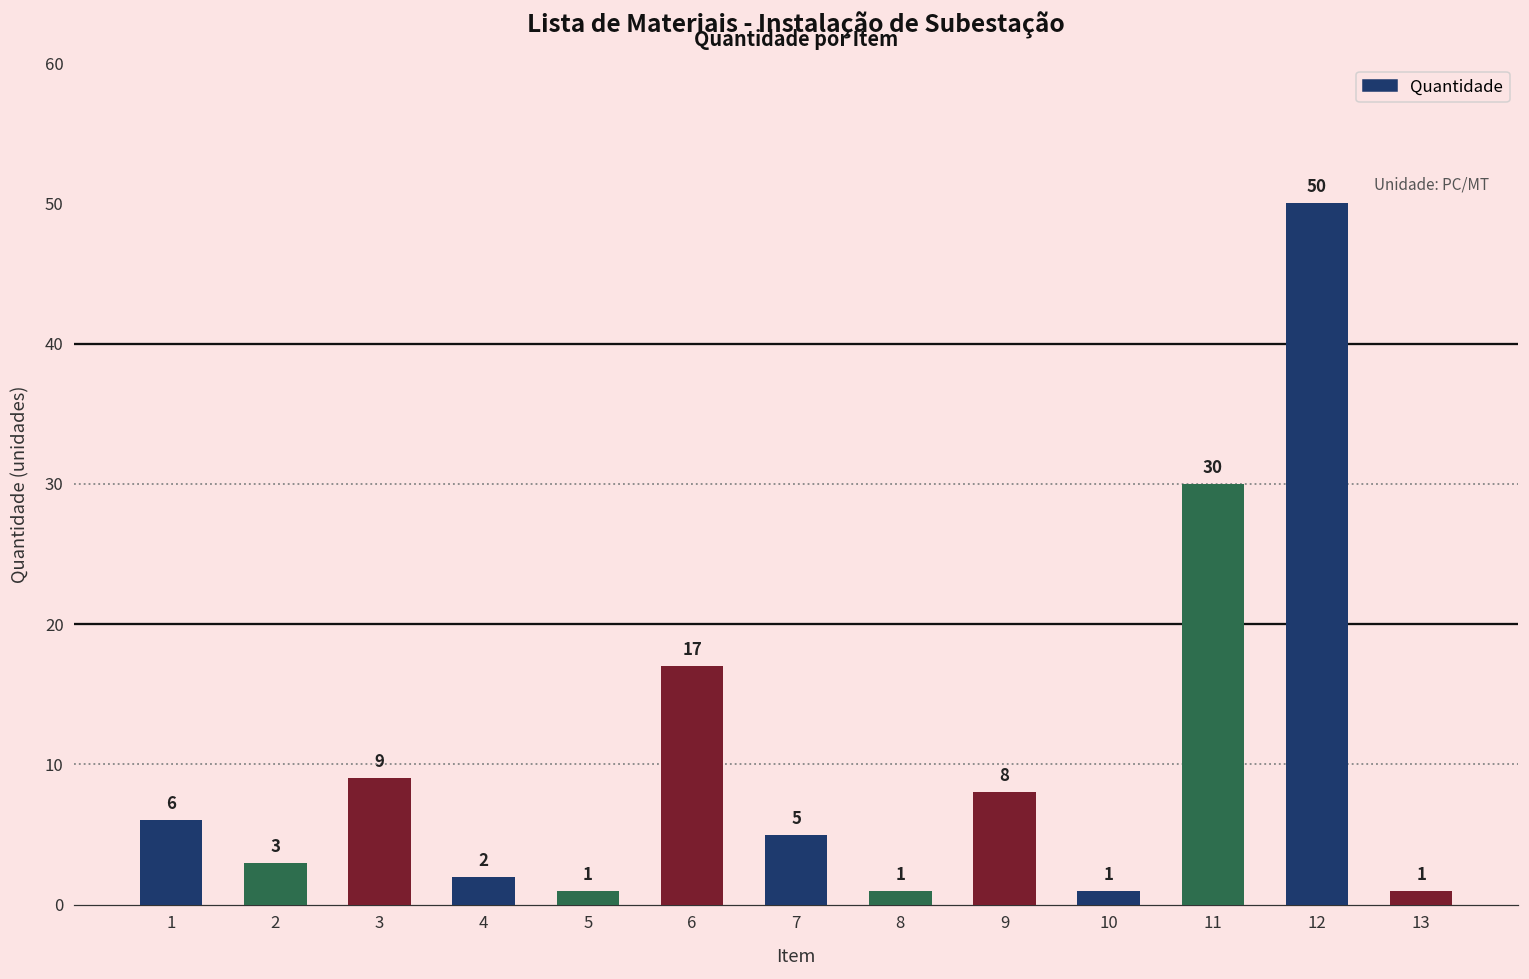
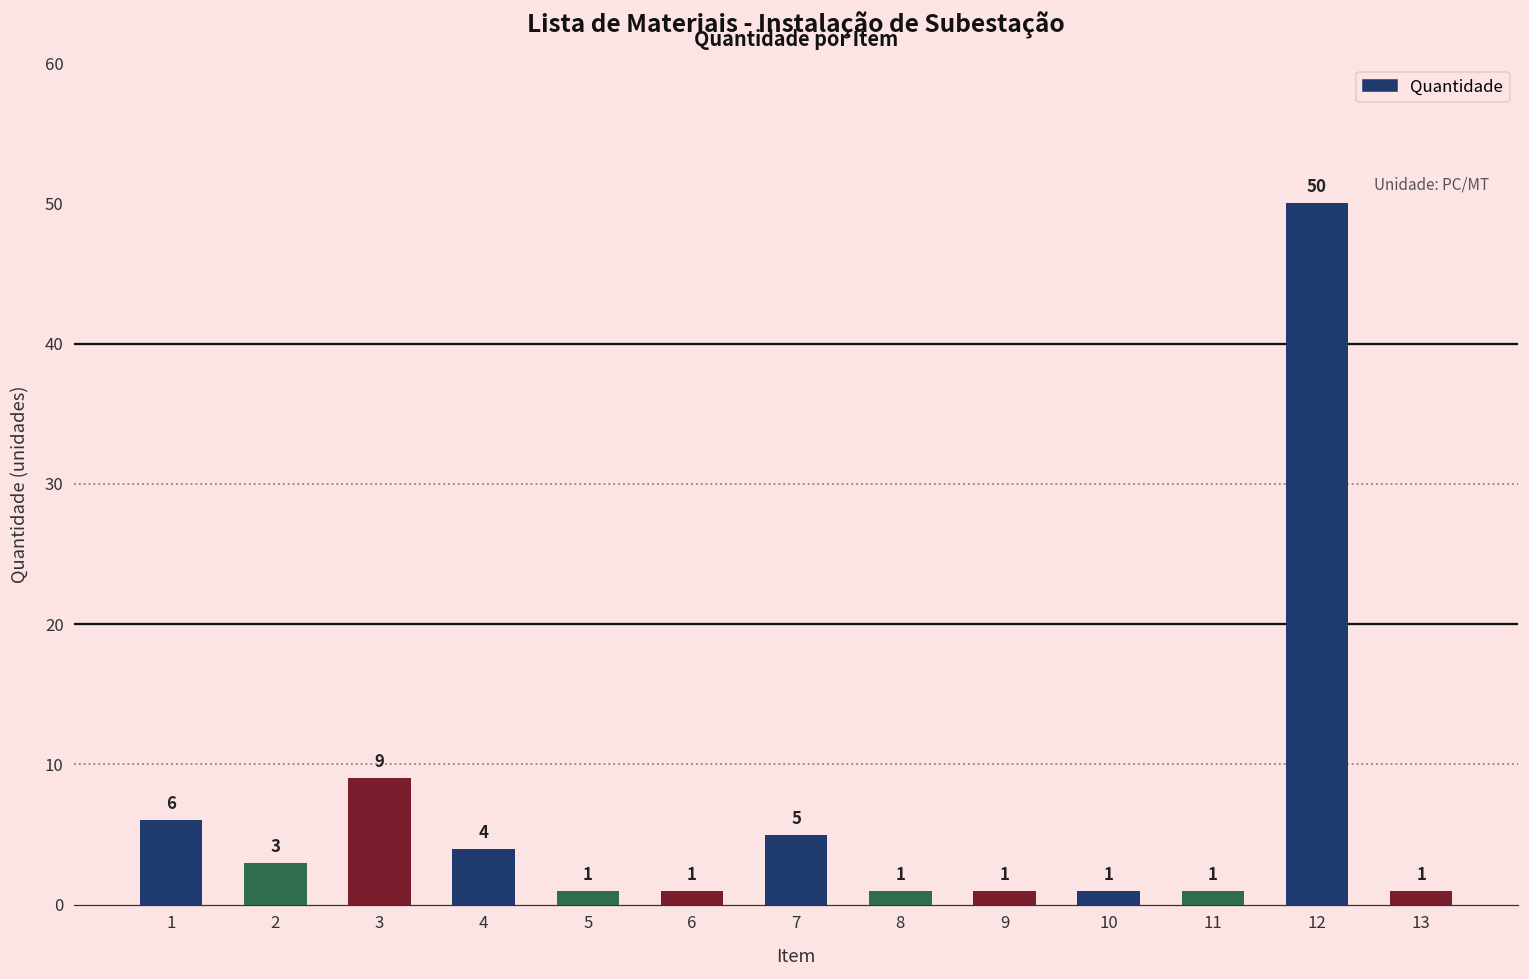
4: 2 -> 4
6: 17 -> 1
9: 8 -> 1
11: 30 -> 1
